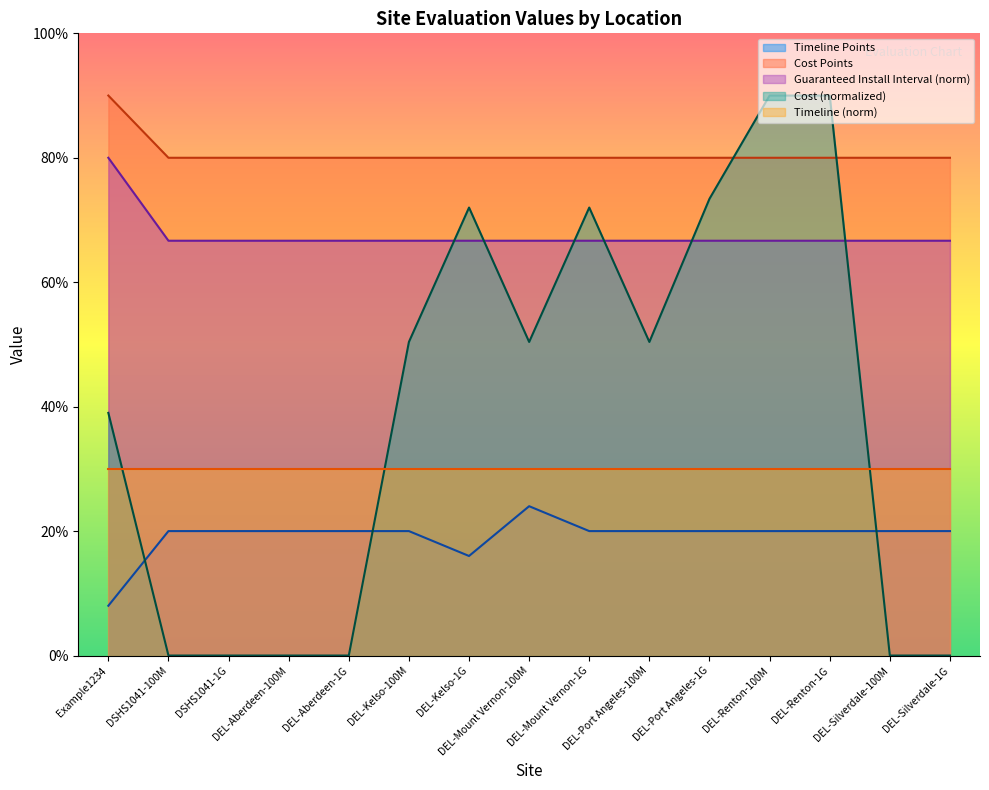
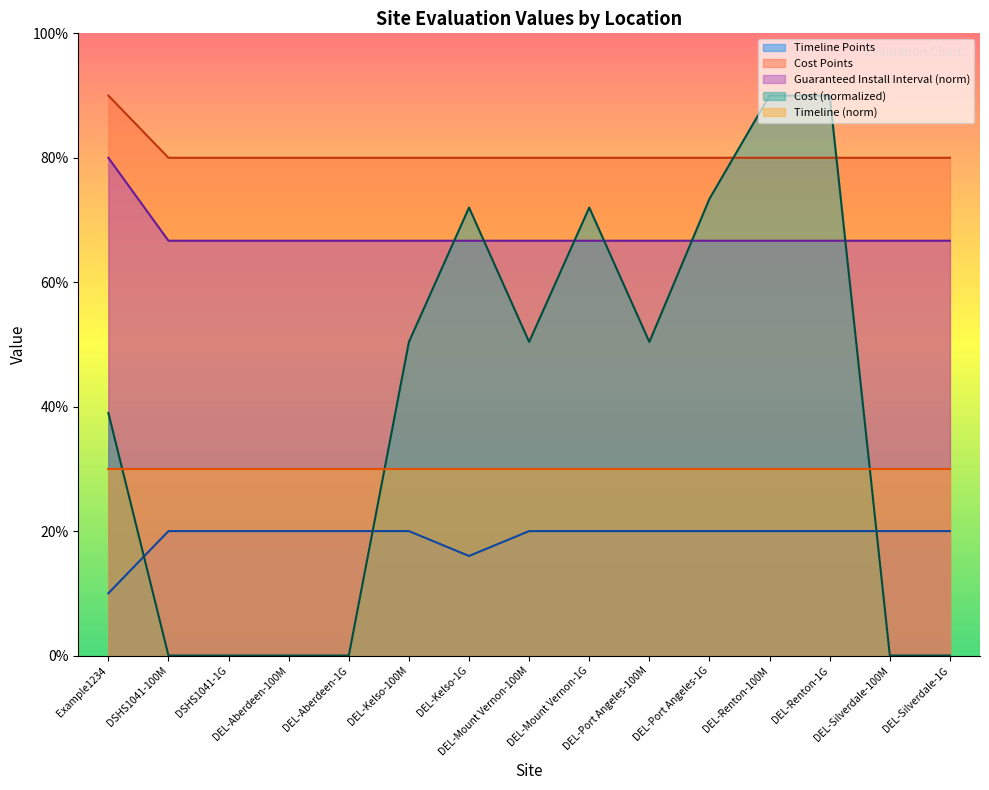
Timeline Points, Example1234: 8% -> 10%
Timeline Points, DEL-Mount Vernon-100M: 24% -> 20%
